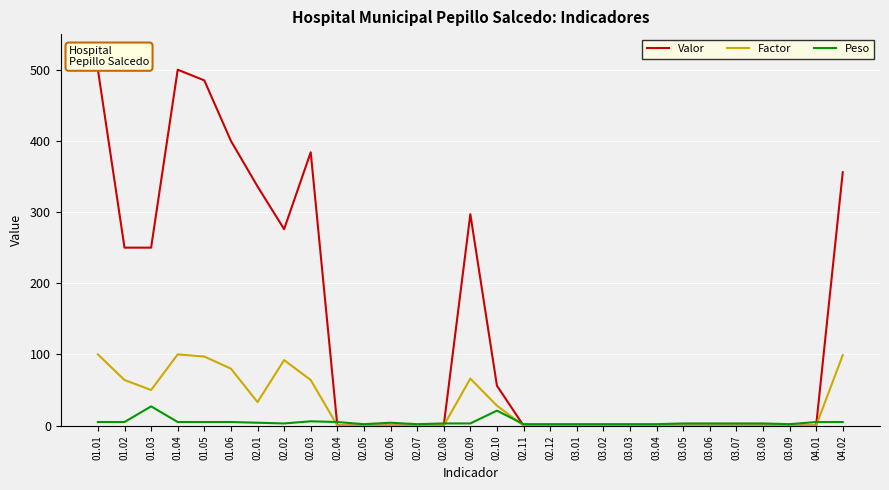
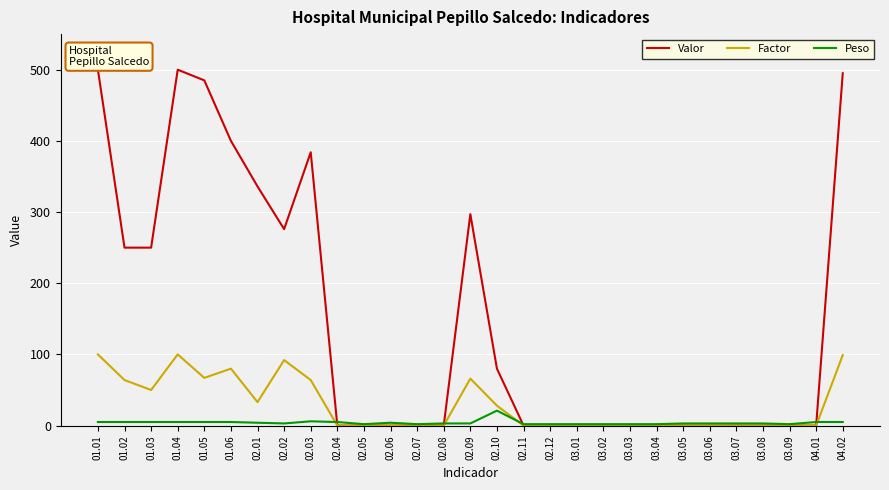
Peso, 01.03: 30 -> 10
Factor, 01.05: 100 -> 70
Valor, 02.10: 60 -> 80
Valor, 04.02: 360 -> 500
